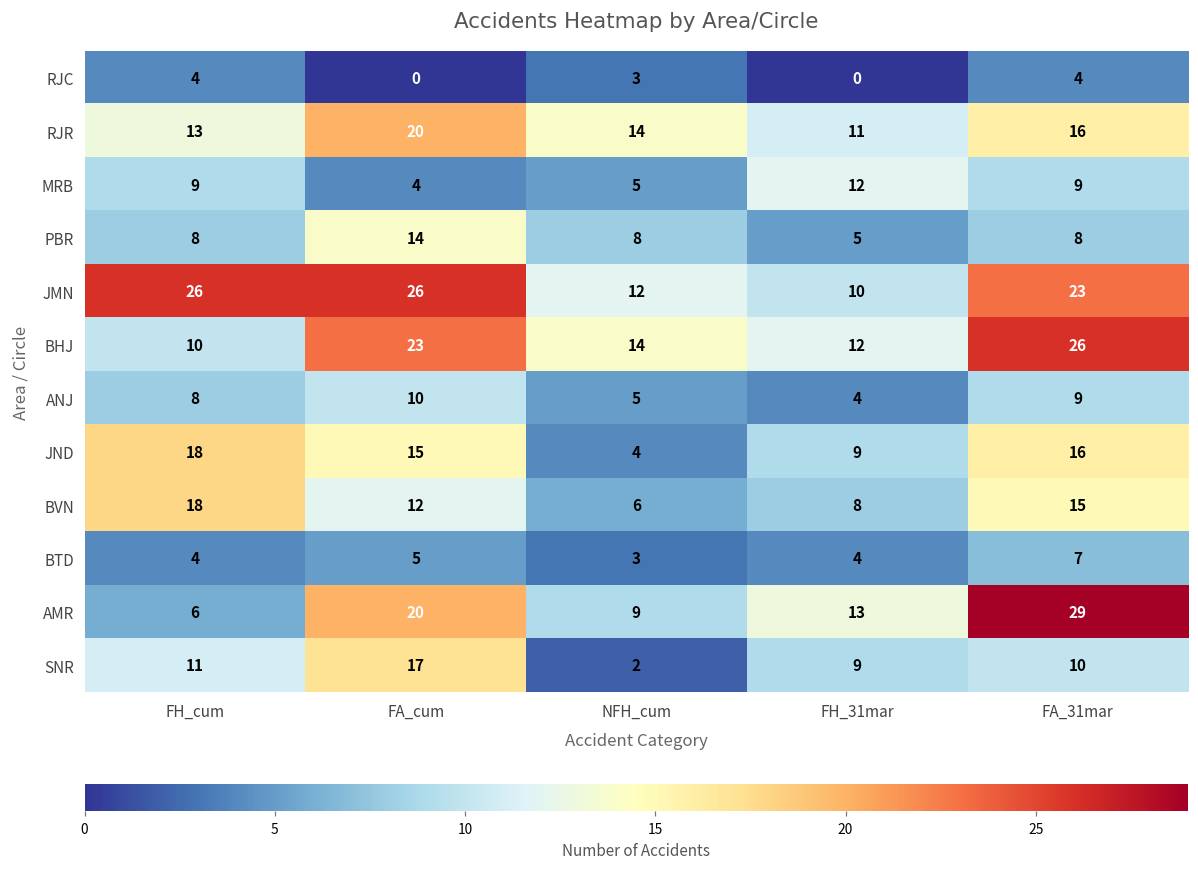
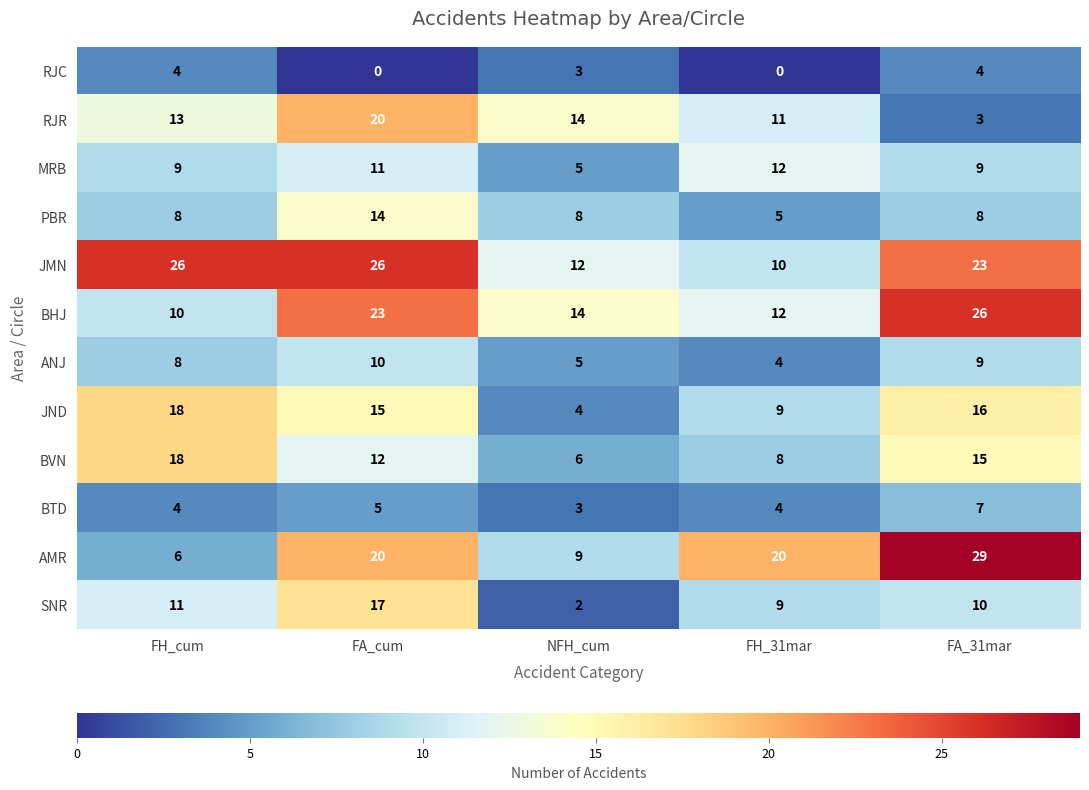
RJR, FA_31mar: 16 -> 3
MRB, FA_cum: 4 -> 11
AMR, FH_31mar: 13 -> 20
